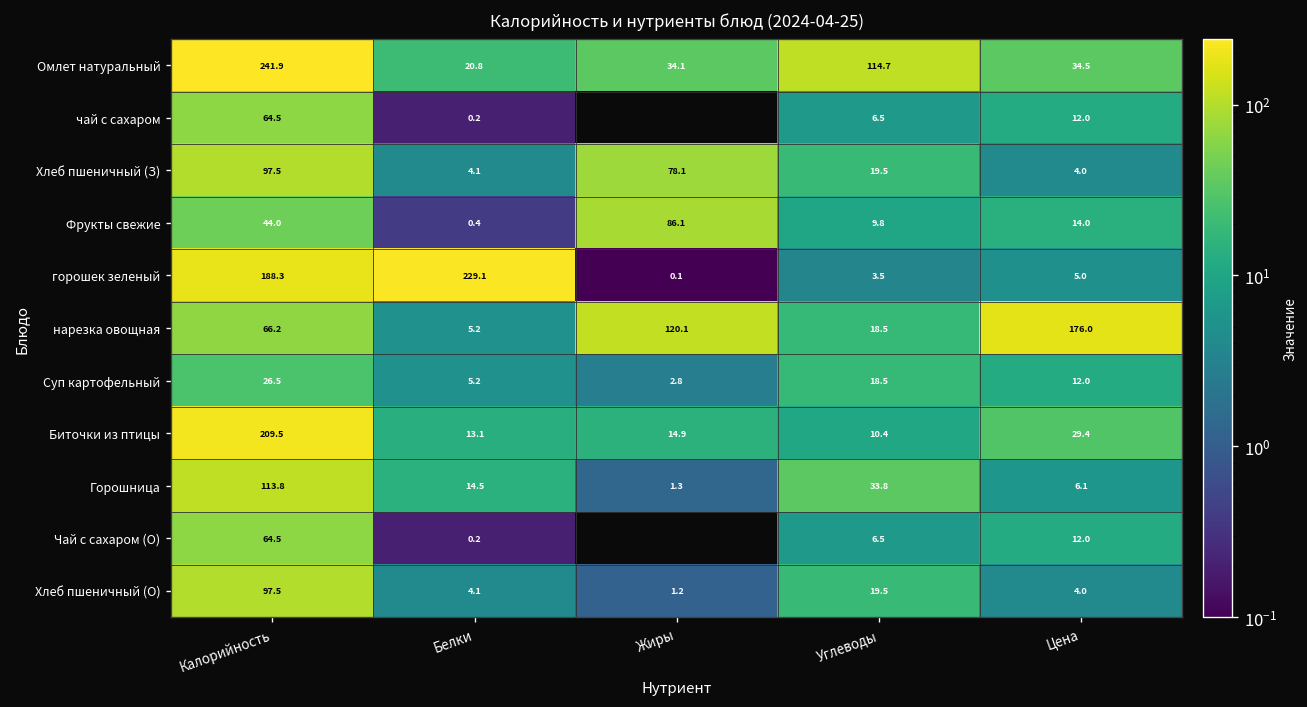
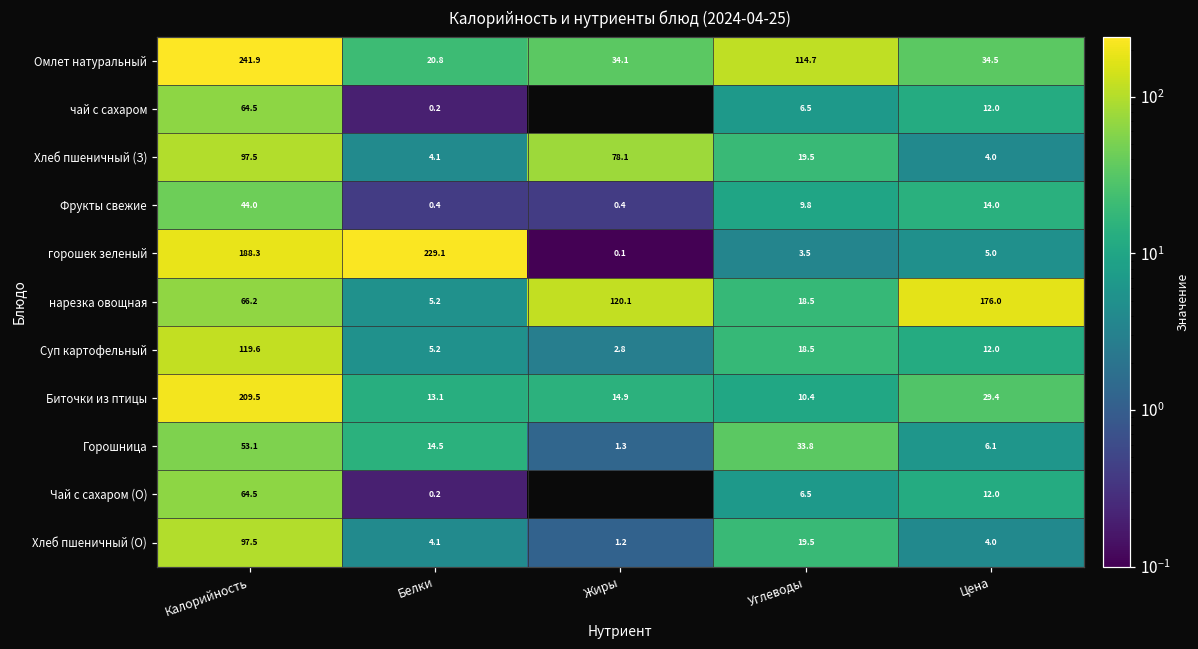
Фрукты свежие, Жиры: 86.1 -> 0.4
Суп картофельный, Калорийность: 26.5 -> 119.6
Горошница, Калорийность: 113.8 -> 53.1
